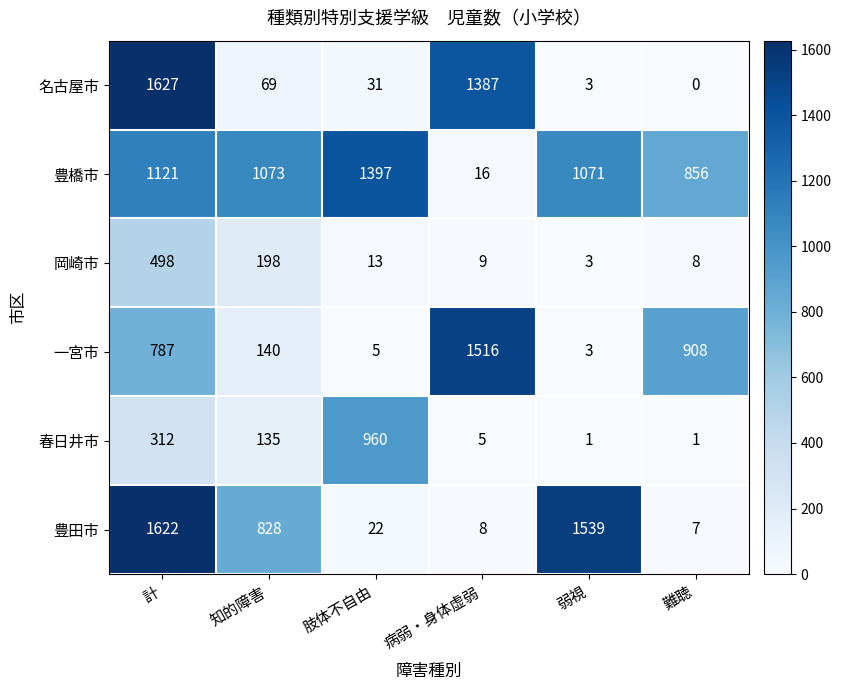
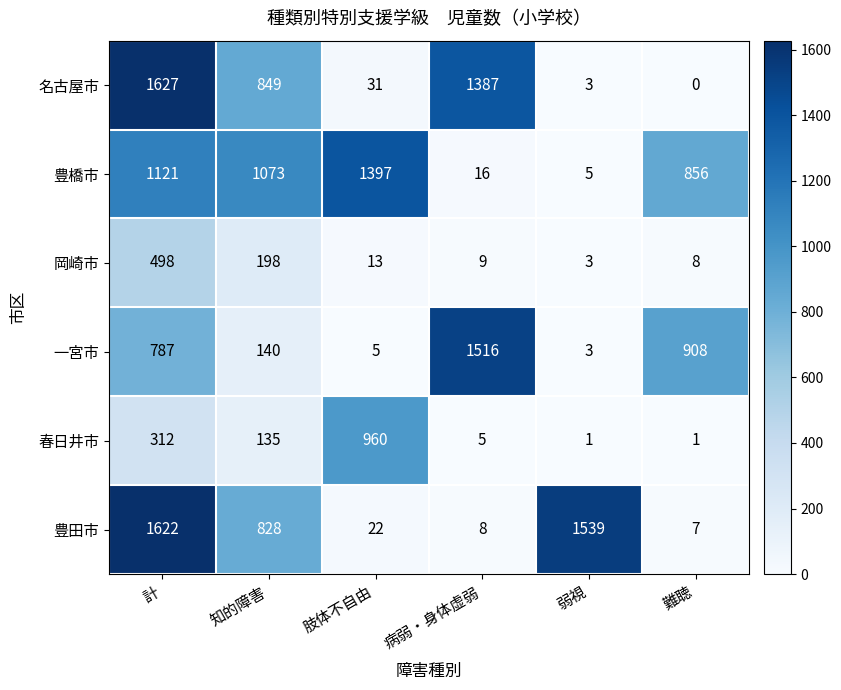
名古屋市, 知的障害: 69 -> 849
豊橋市, 弱視: 1071 -> 5
